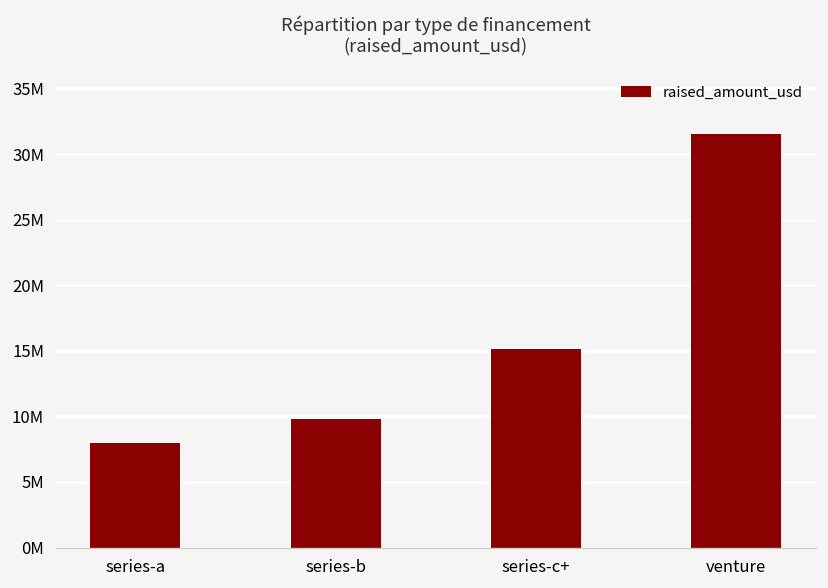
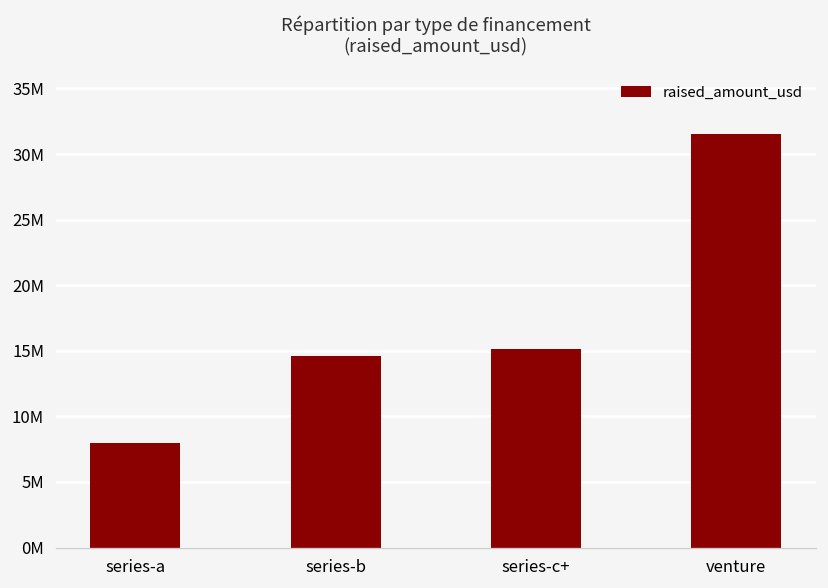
series-b: 9800000 -> 14600000
